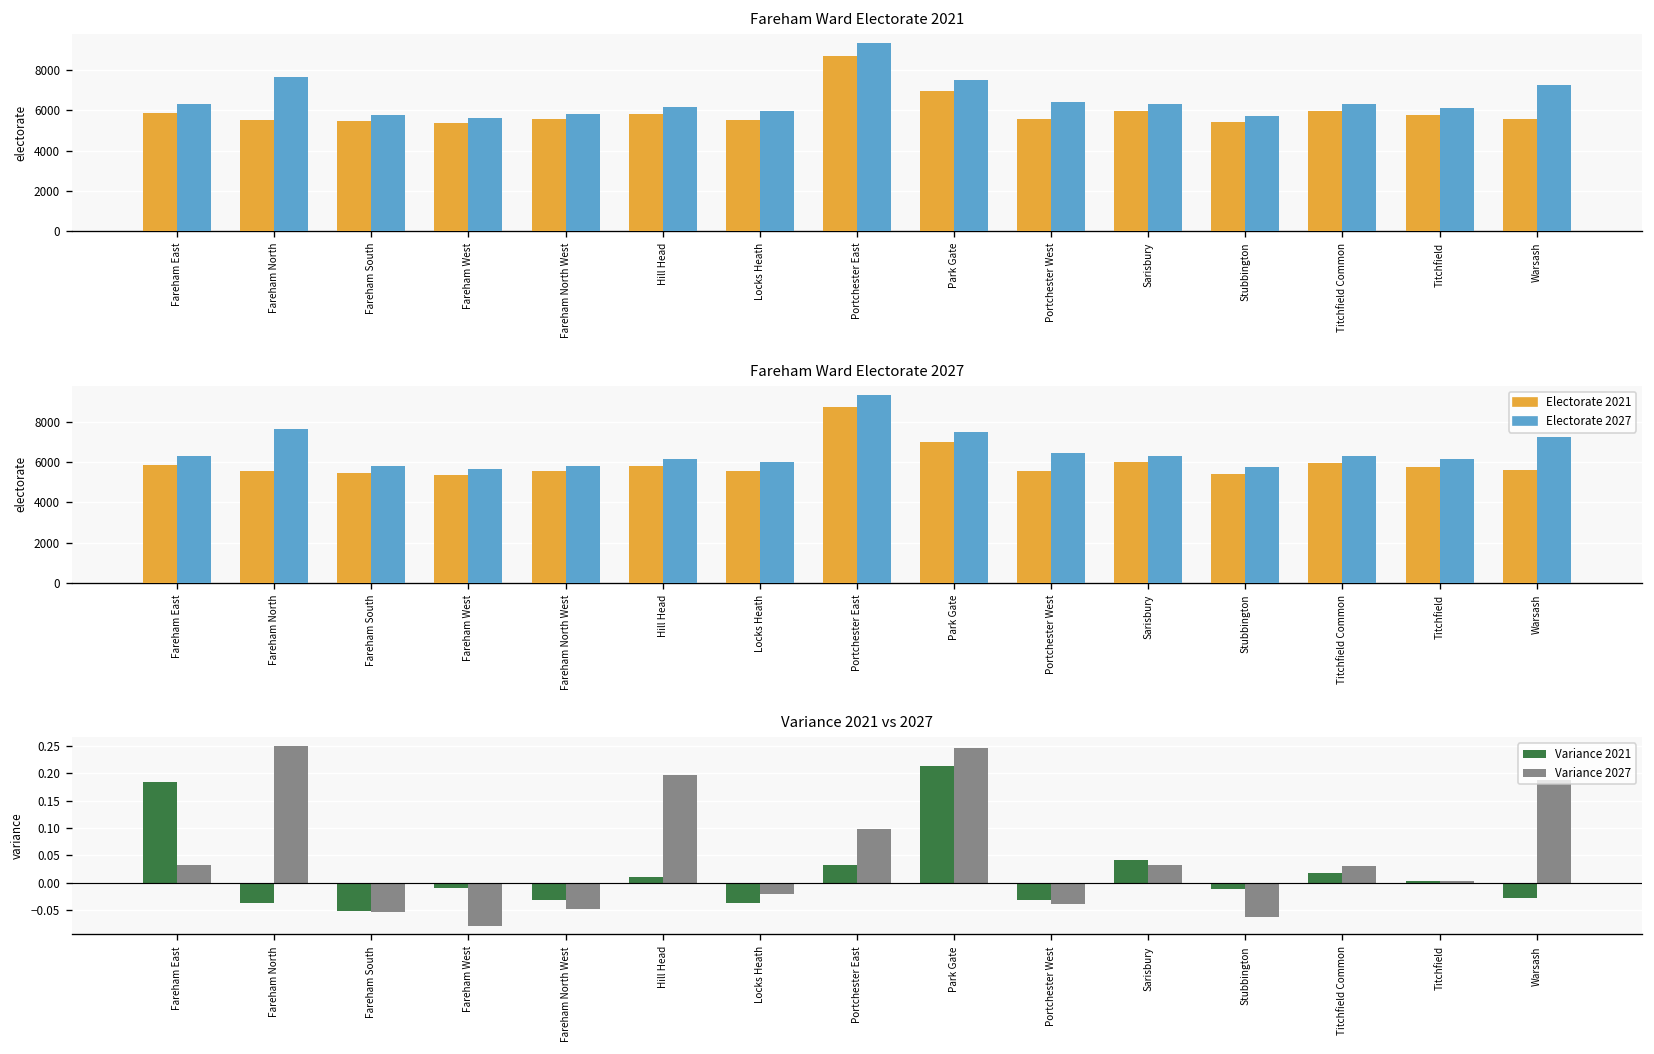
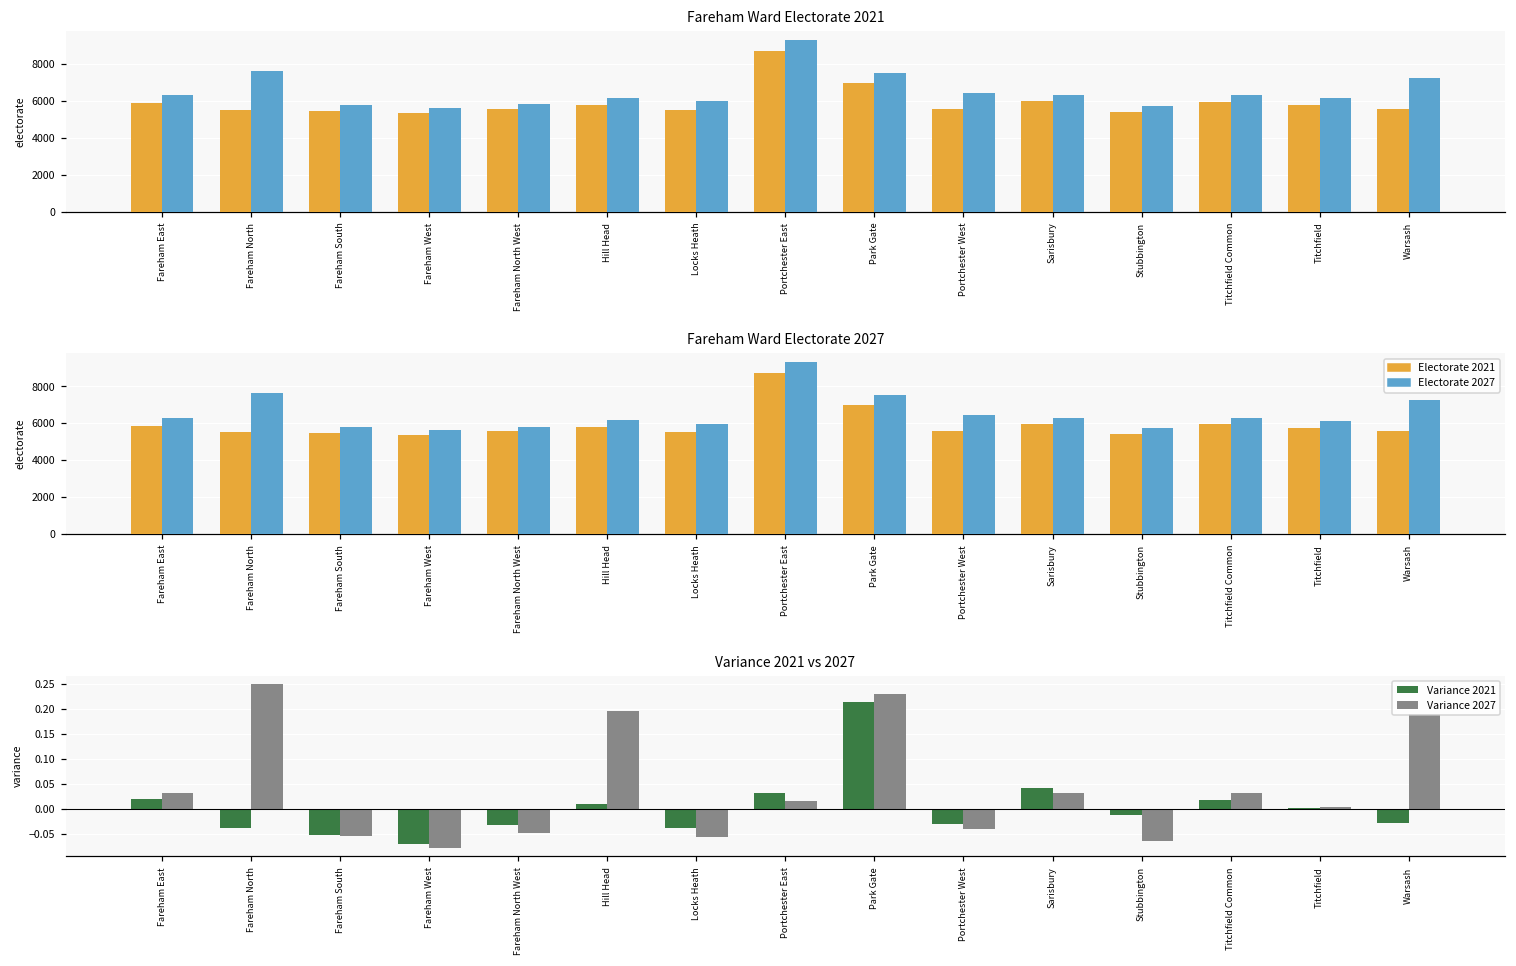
Variance 2021 vs 2027, Variance 2021, Fareham East: 0.18 -> 0.02
Variance 2021 vs 2027, Variance 2021, Fareham West: -0.01 -> -0.07
Variance 2021 vs 2027, Variance 2027, Locks Heath: -0.02 -> -0.06
Variance 2021 vs 2027, Variance 2027, Portchester East: 0.10 -> 0.02
Variance 2021 vs 2027, Variance 2027, Park Gate: 0.25 -> 0.23
